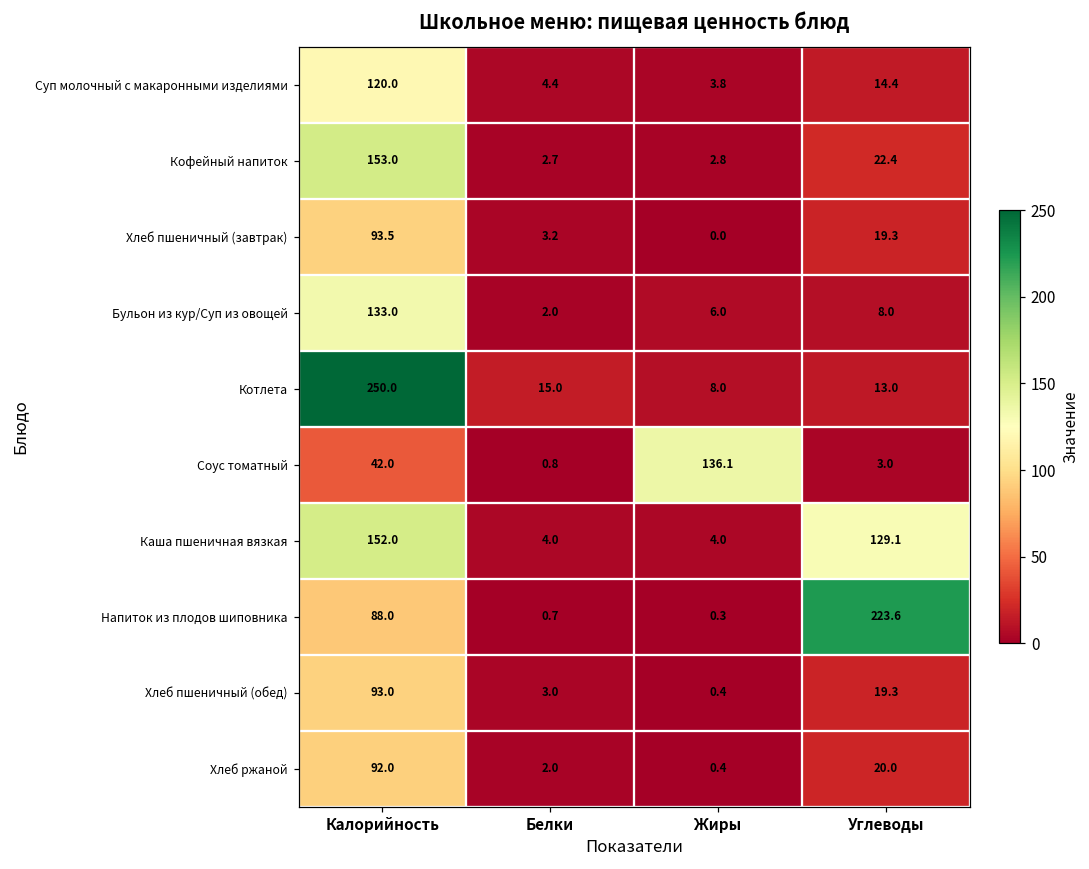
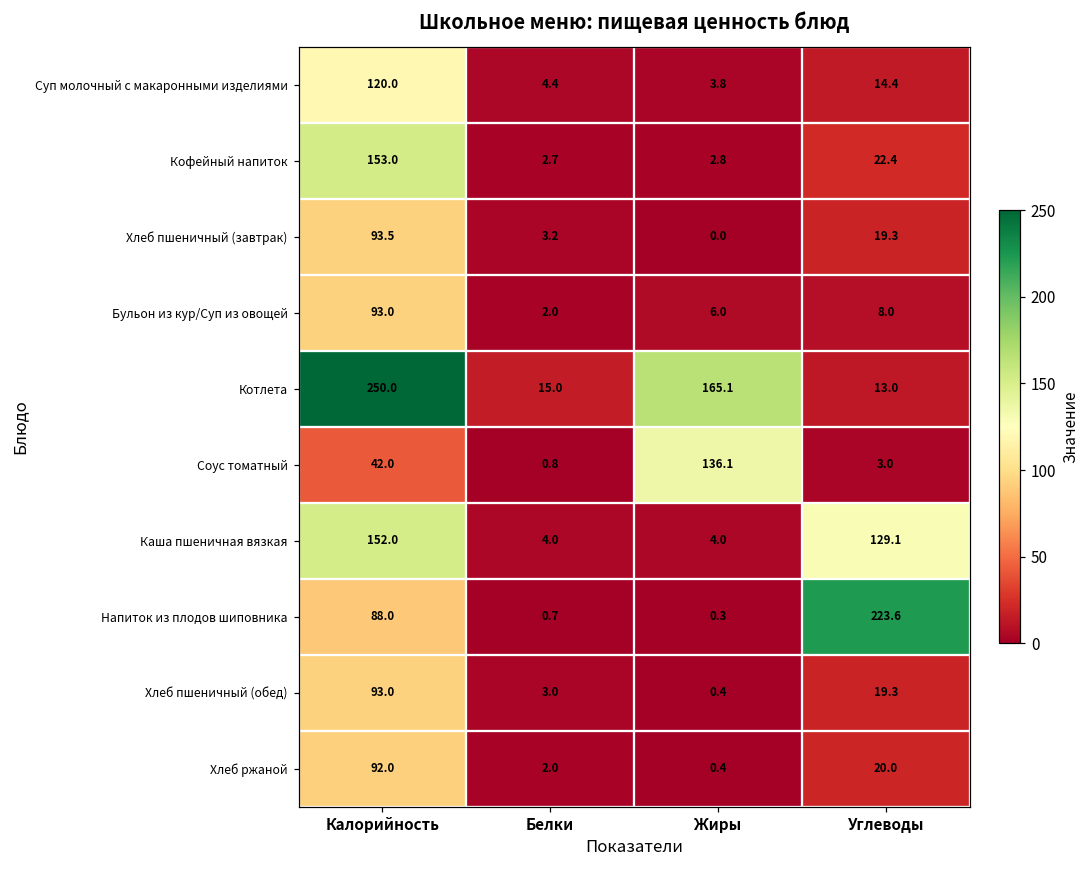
Бульон из кур/Суп из овощей, Калорийность: 133.0 -> 93.0
Котлета, Жиры: 8.0 -> 165.1
